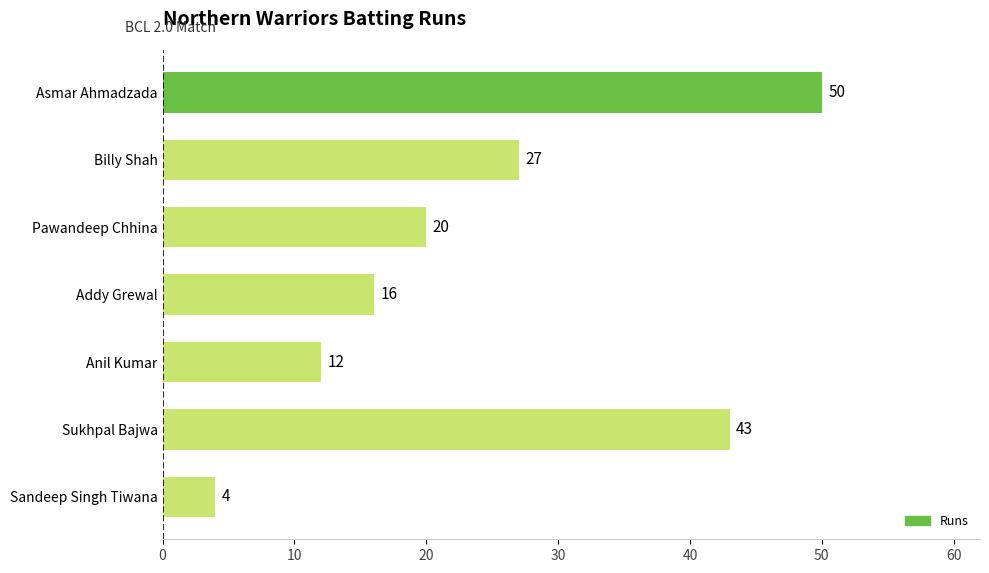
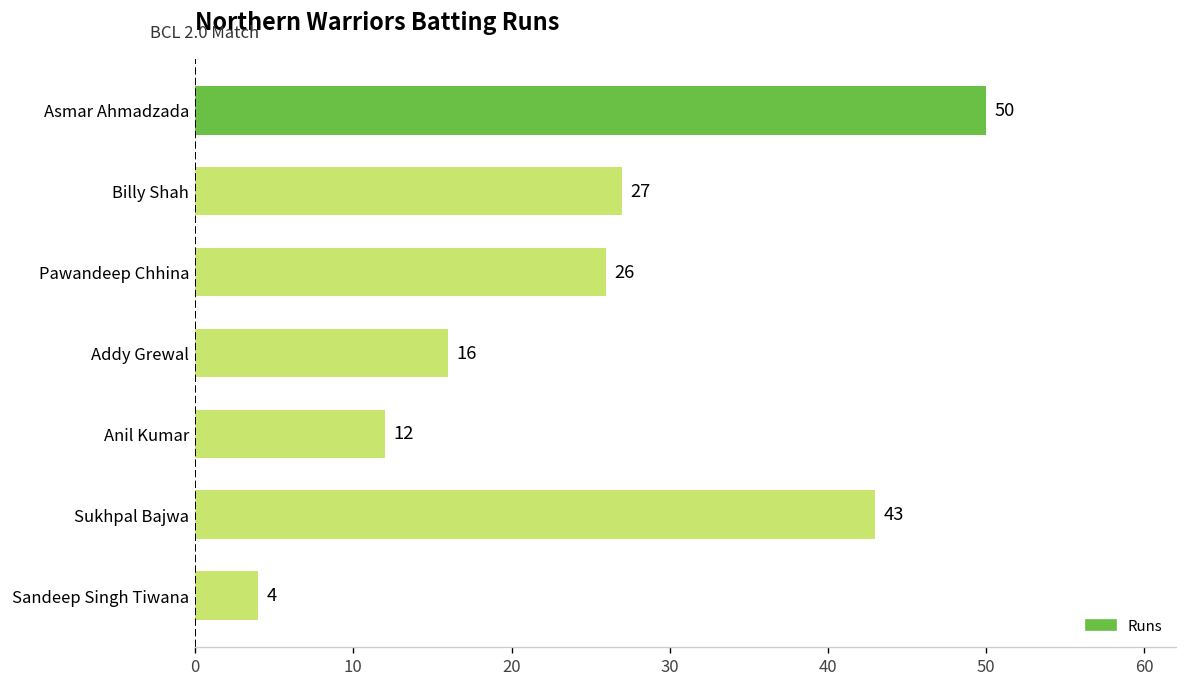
Pawandeep Chhina: 20 -> 26
